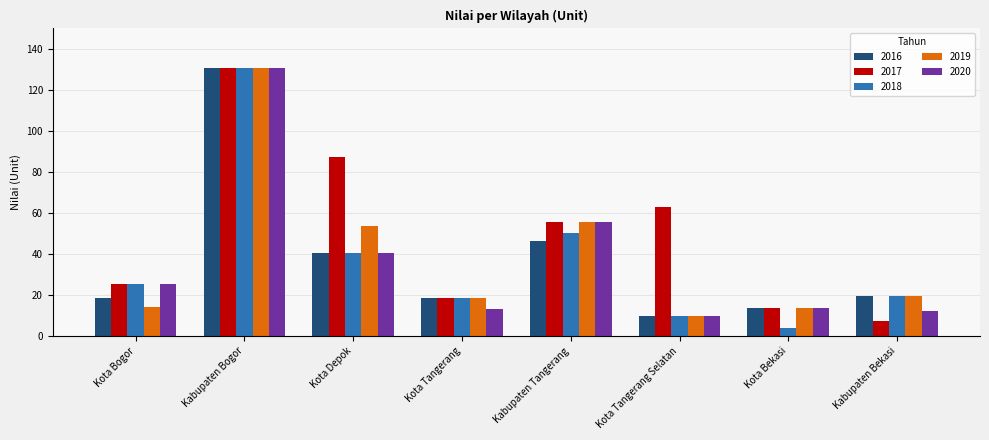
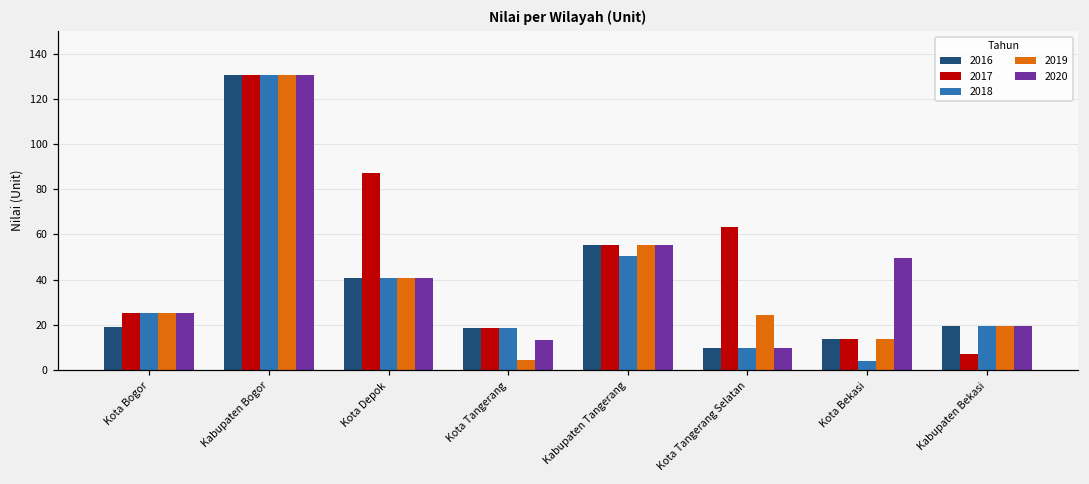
2019, Kota Bogor: 14 -> 25
2019, Kota Depok: 54 -> 41
2019, Kota Tangerang: 18 -> 4
2016, Kabupaten Tangerang: 46 -> 55
2019, Kota Tangerang Selatan: 10 -> 24
2020, Kota Bekasi: 14 -> 49
2020, Kabupaten Bekasi: 12 -> 20
